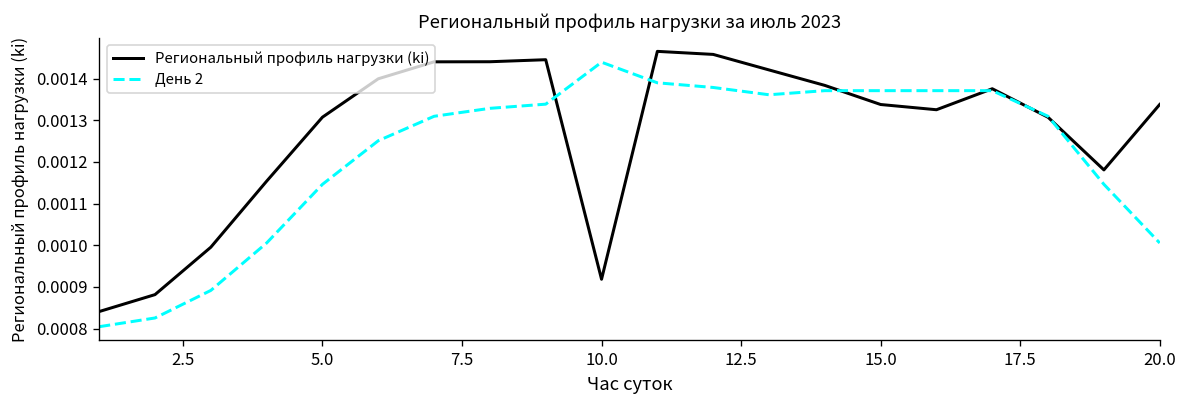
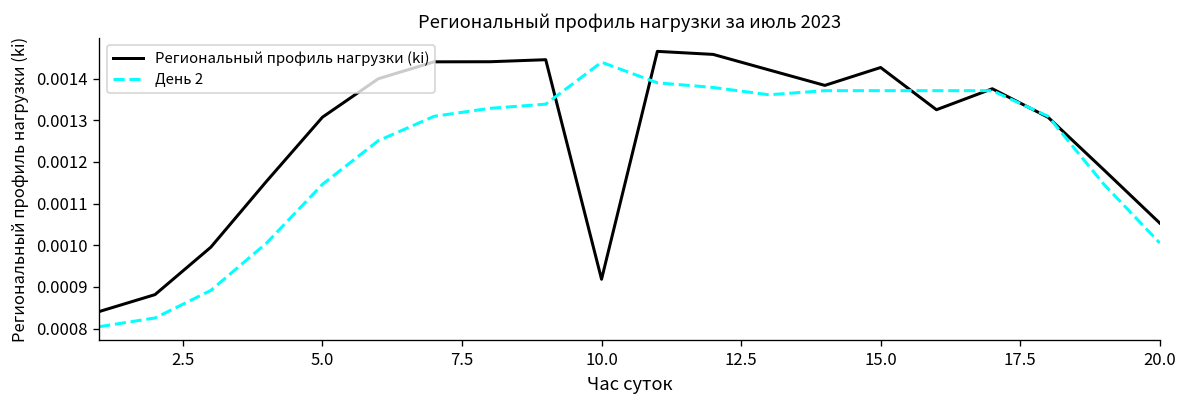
Региональный профиль нагрузки (ki), 15.0: 0.00134 -> 0.00143
Региональный профиль нагрузки (ki), 20.0: 0.00134 -> 0.00105
